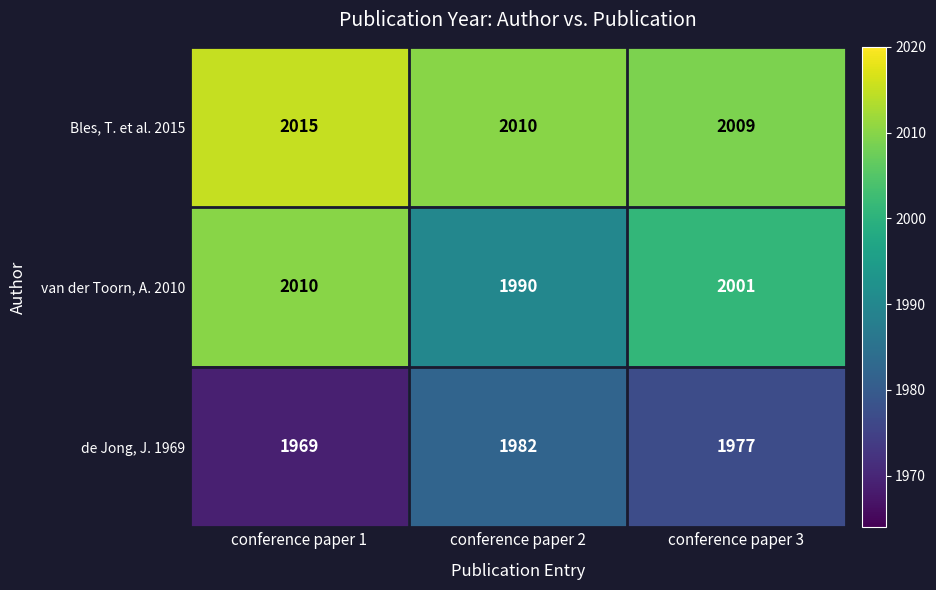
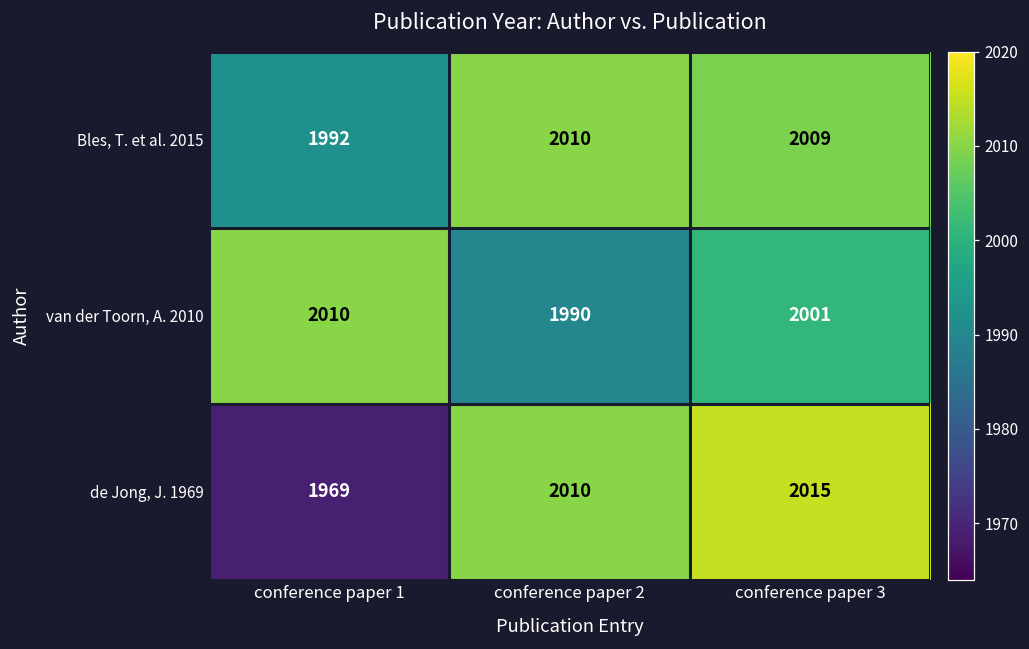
Bles, T. et al. 2015, conference paper 1: 2015 -> 1992
de Jong, J. 1969, conference paper 2: 1982 -> 2010
de Jong, J. 1969, conference paper 3: 1977 -> 2015
